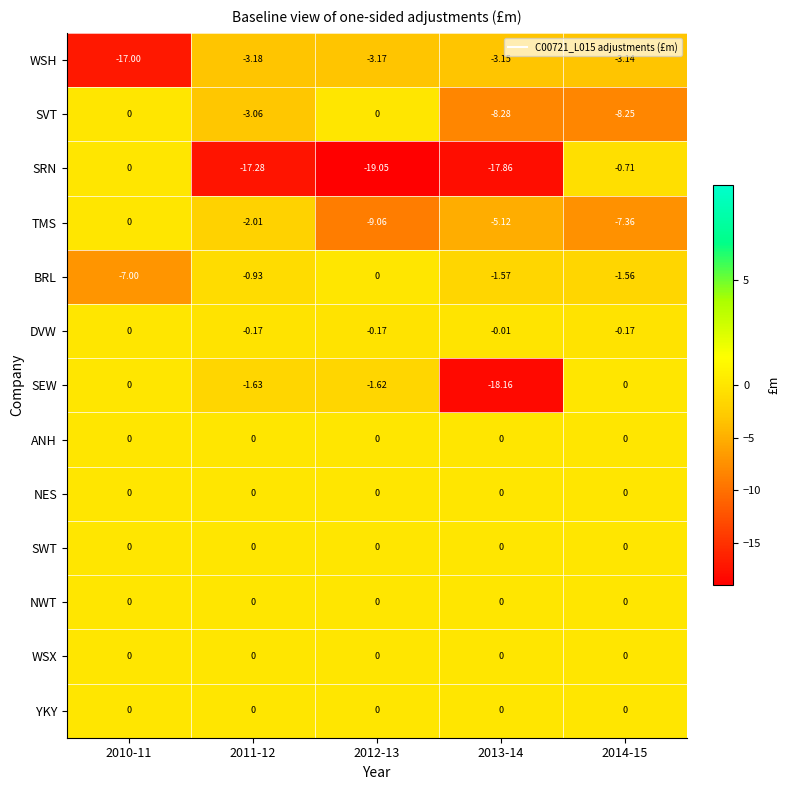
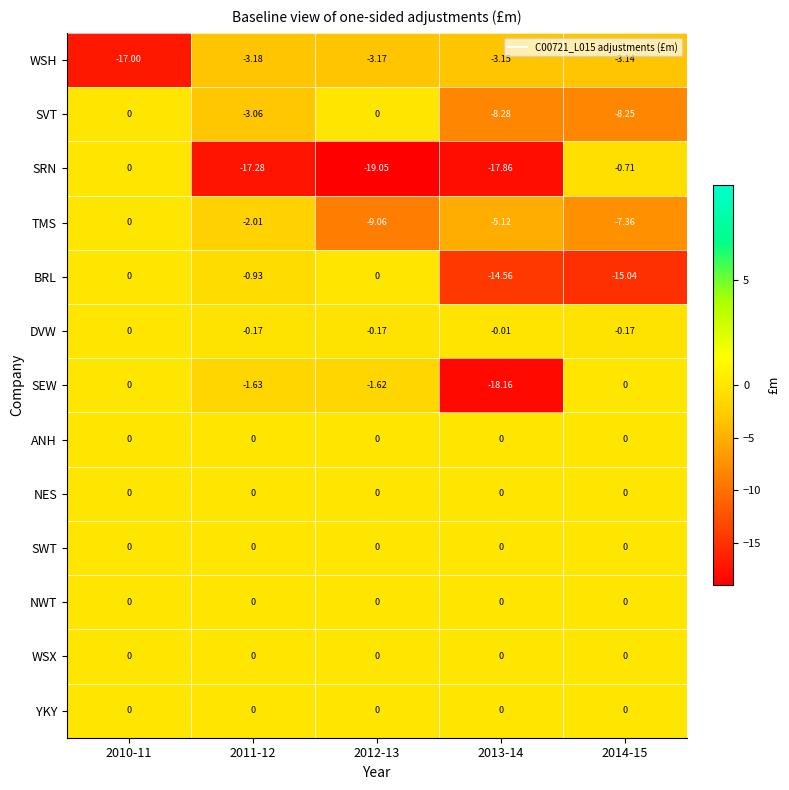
BRL, 2010-11: -7.00 -> 0
BRL, 2013-14: -1.57 -> -14.56
BRL, 2014-15: -1.56 -> -15.04
